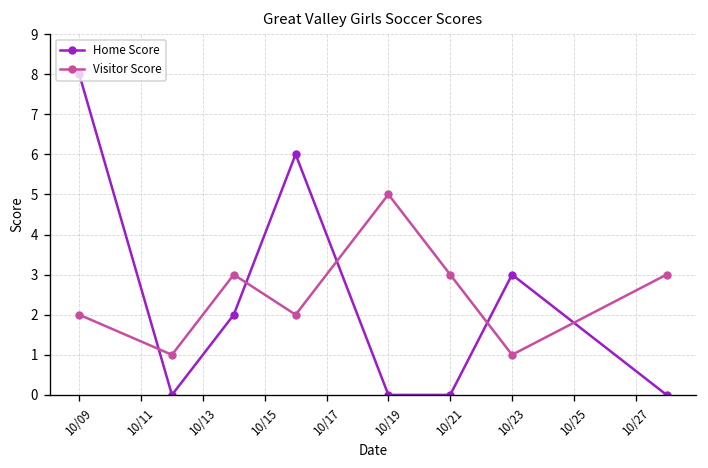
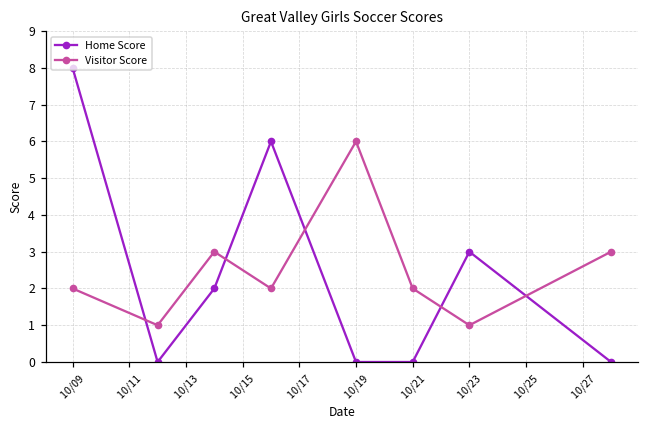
Visitor Score, 10/19: 5 -> 6
Visitor Score, 10/21: 3 -> 2
